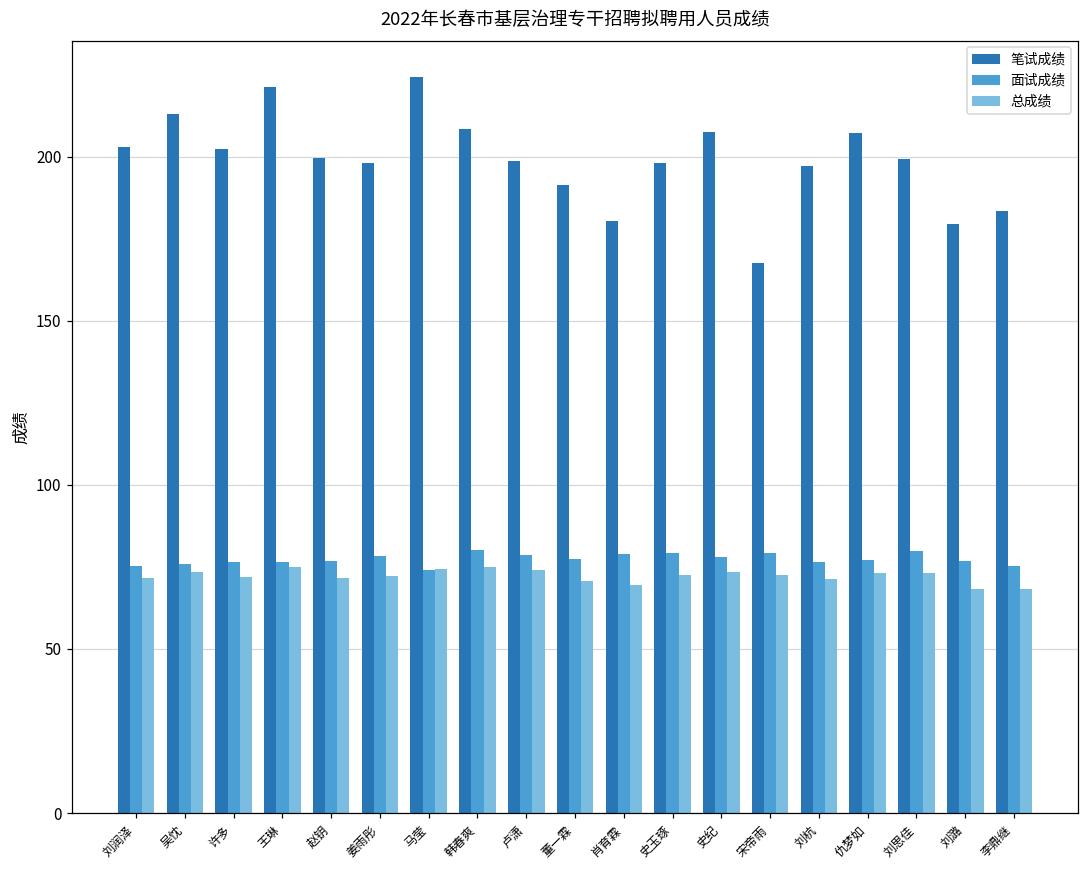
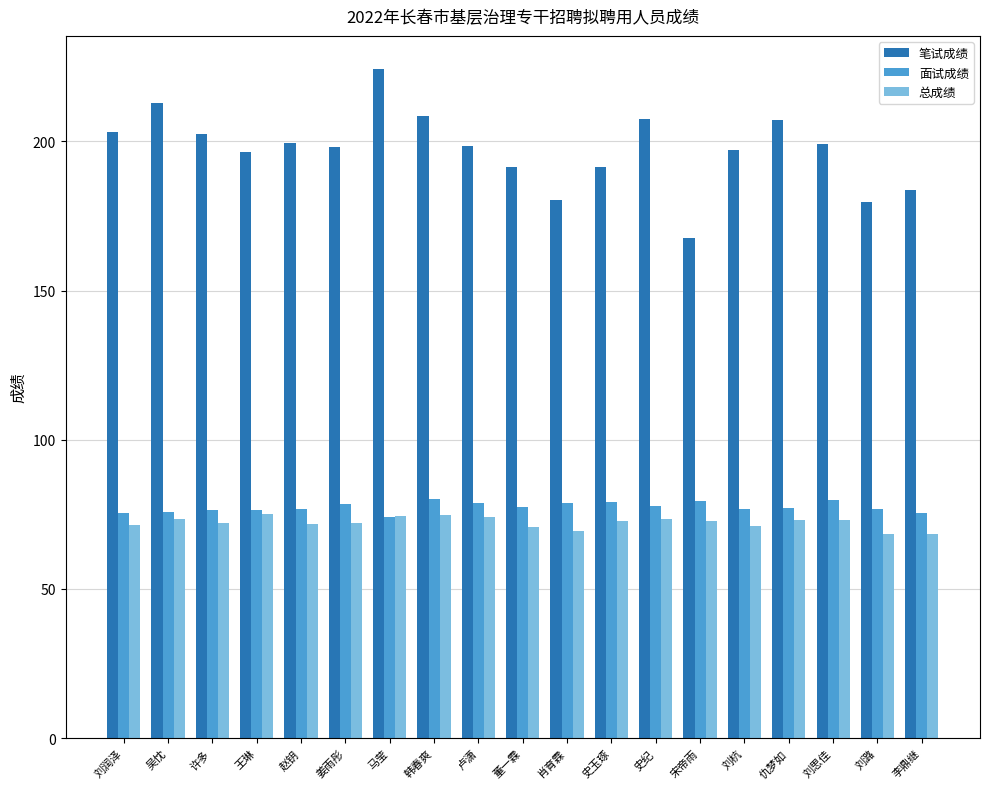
笔试成绩, 王琳: 221 -> 196
笔试成绩, 史玉琢: 198 -> 191
